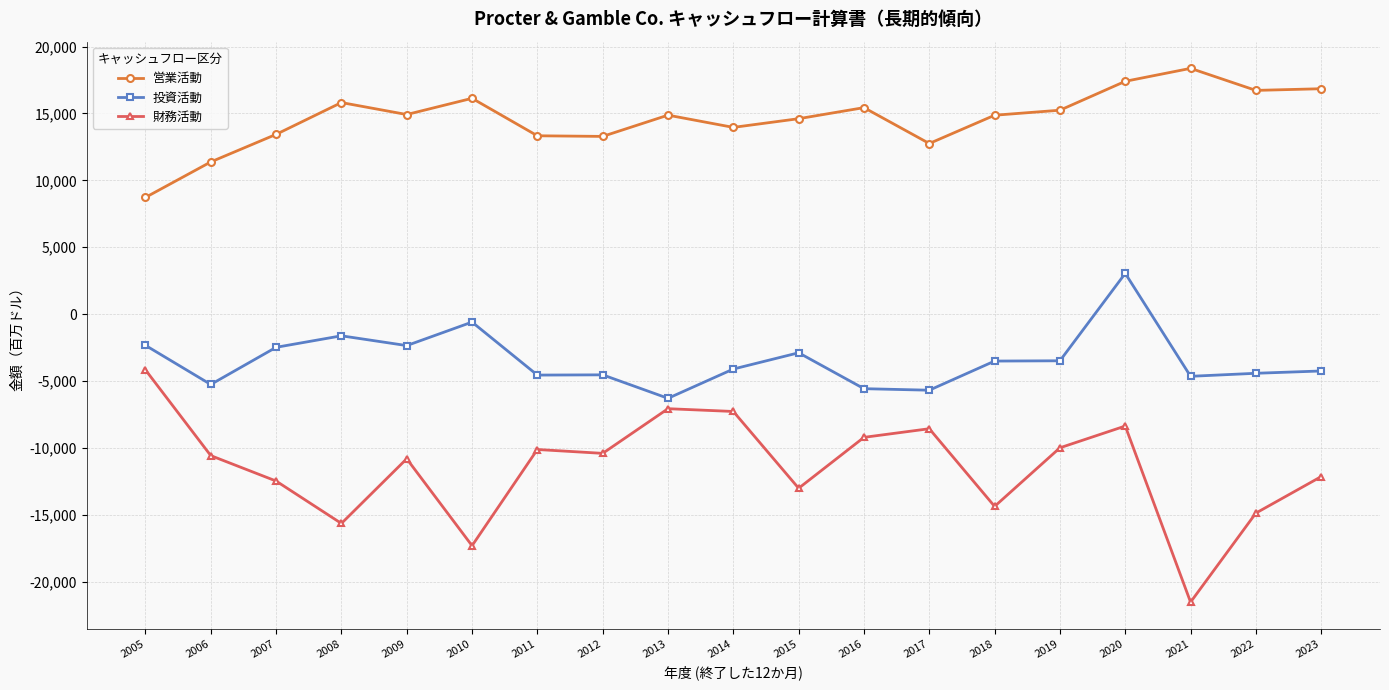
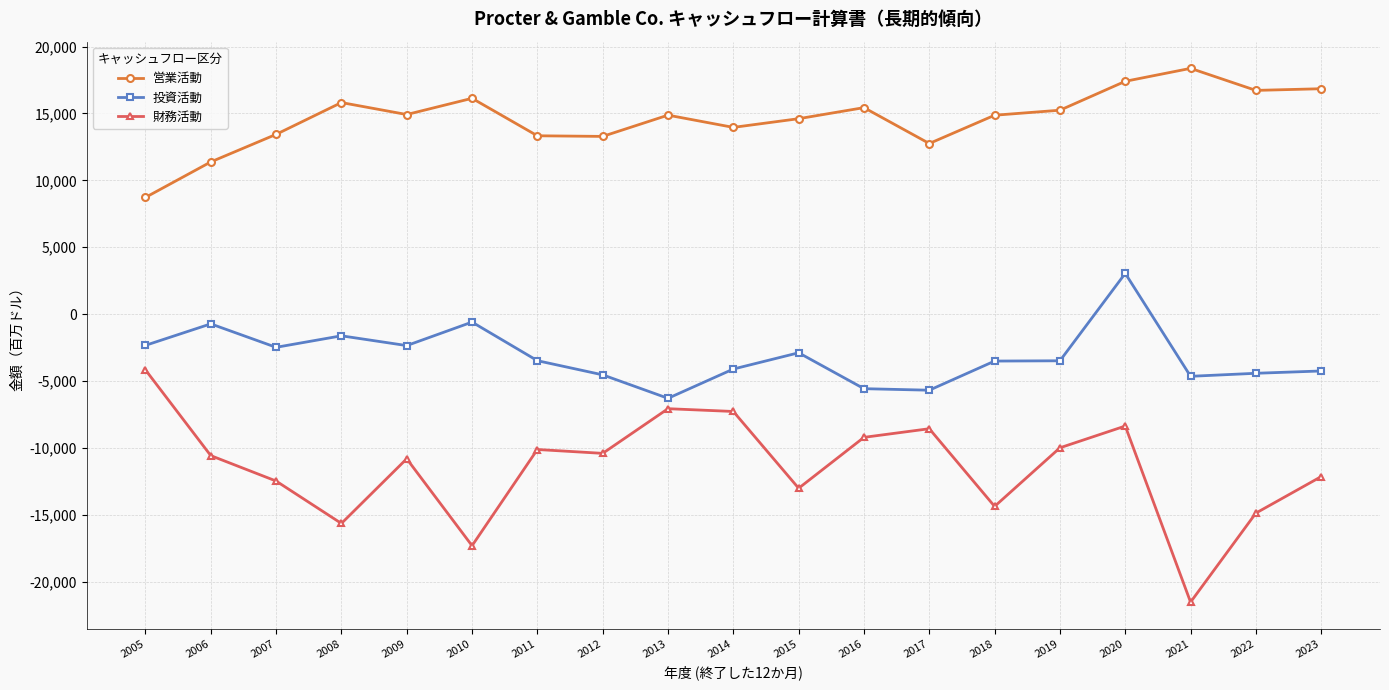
投資活動, 2006: -5,300 -> -700
投資活動, 2011: -4,600 -> -3,500
